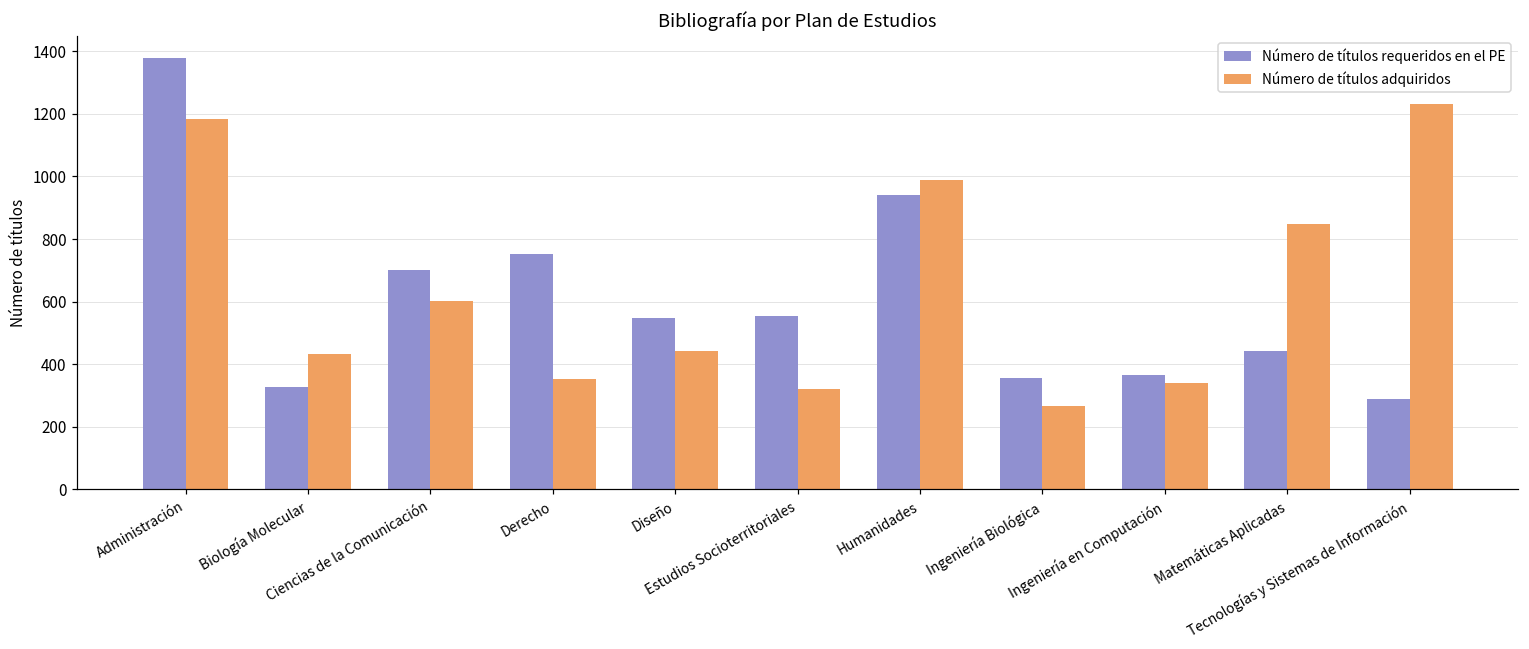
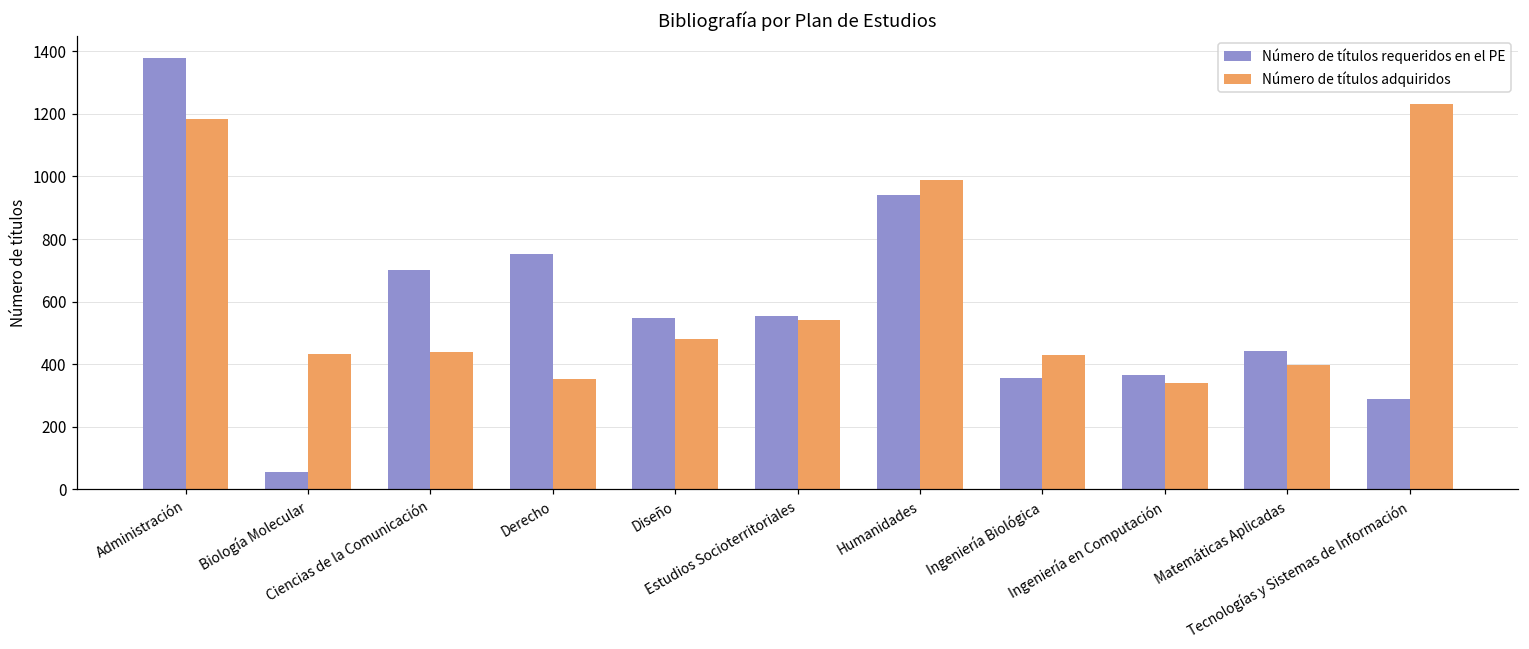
Número de títulos requeridos en el PE, Biología Molecular: 330 -> 50
Número de títulos adquiridos, Ciencias de la Comunicación: 600 -> 440
Número de títulos adquiridos, Diseño: 440 -> 480
Número de títulos adquiridos, Estudios Socioterritoriales: 320 -> 540
Número de títulos adquiridos, Ingeniería Biológica: 270 -> 430
Número de títulos adquiridos, Matemáticas Aplicadas: 850 -> 400
